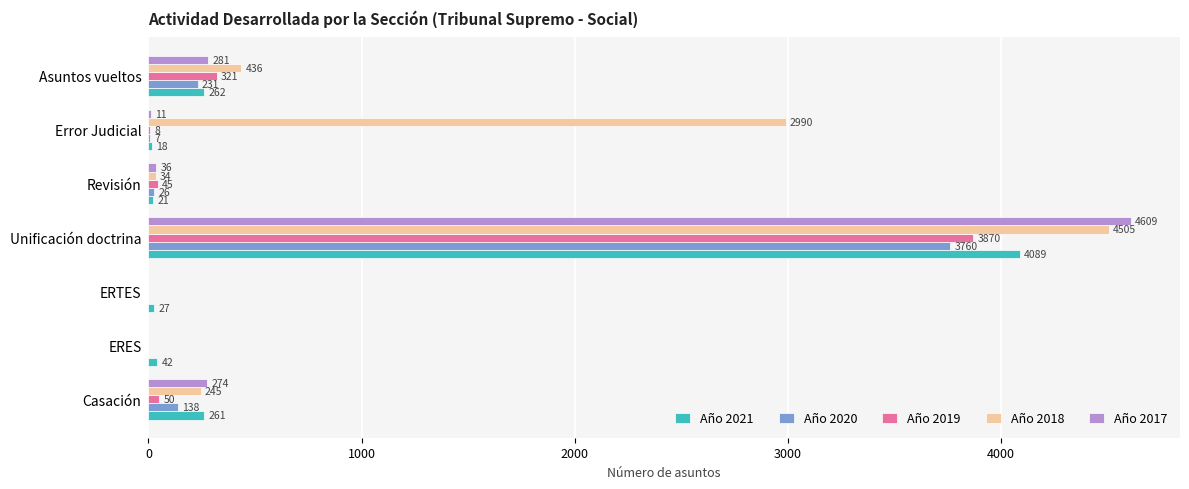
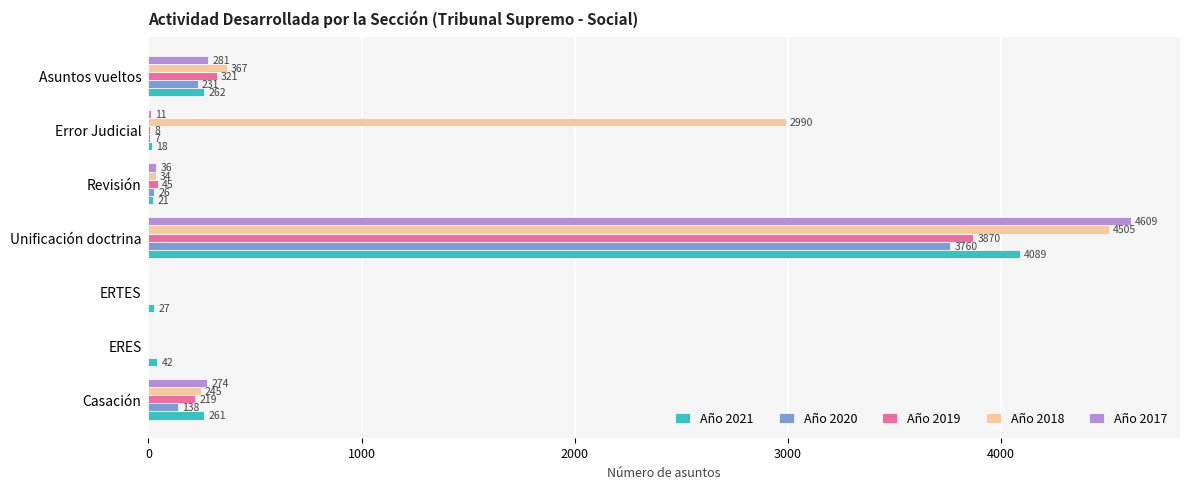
Año 2018, Asuntos vueltos: 436 -> 367
Año 2019, Casación: 50 -> 219
